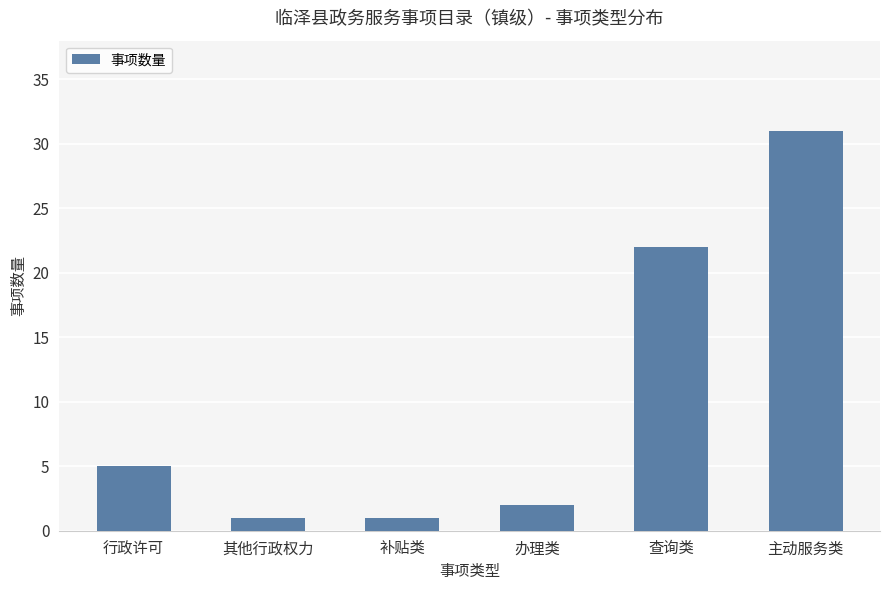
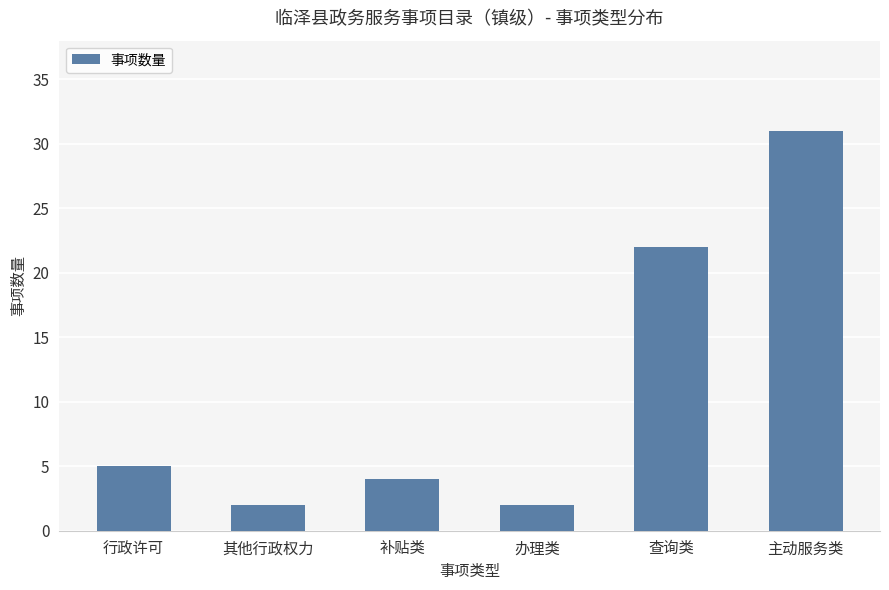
其他行政权力: 1 -> 2
补贴类: 1 -> 4
